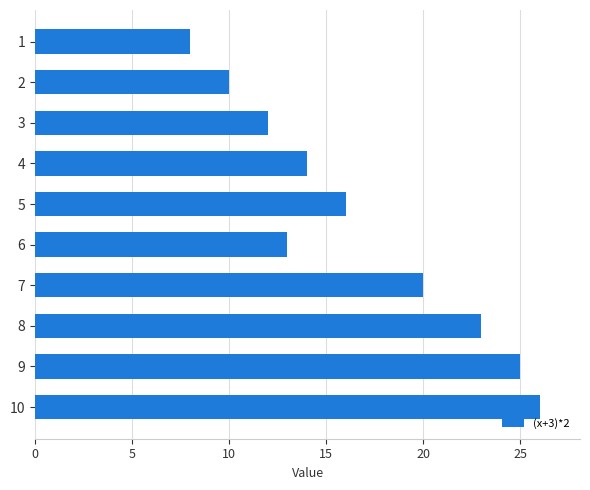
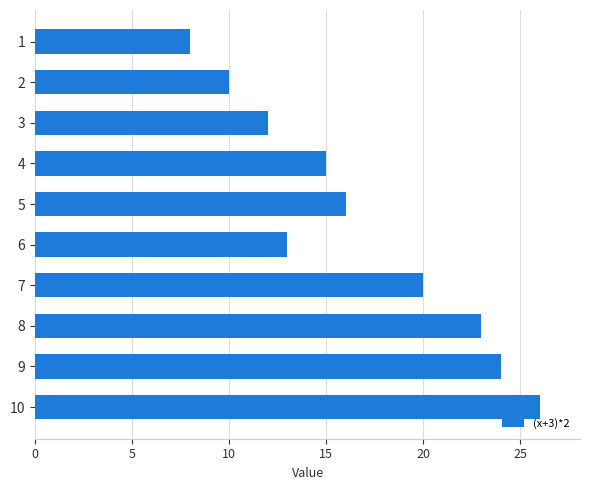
4: 14 -> 15
9: 25 -> 24
